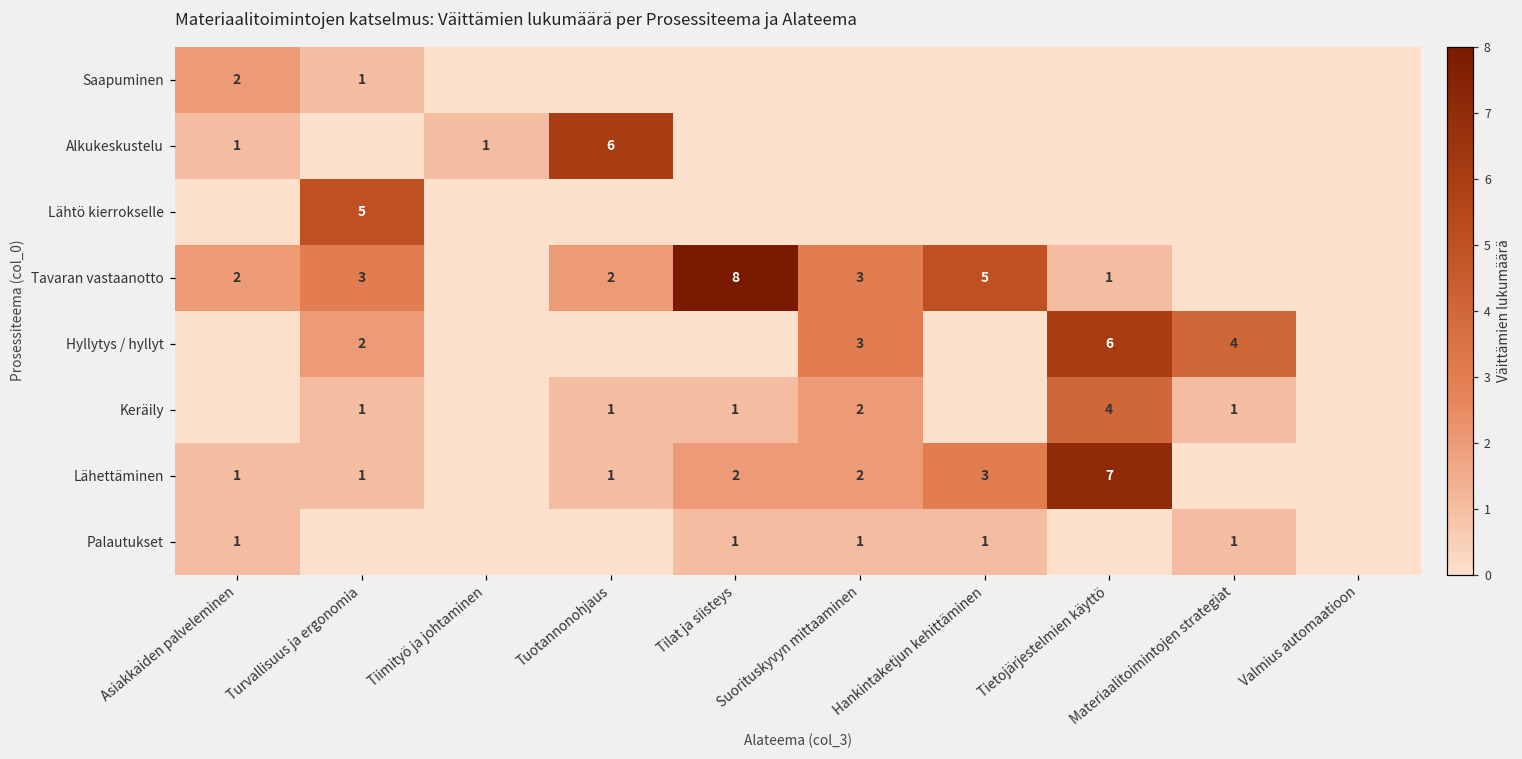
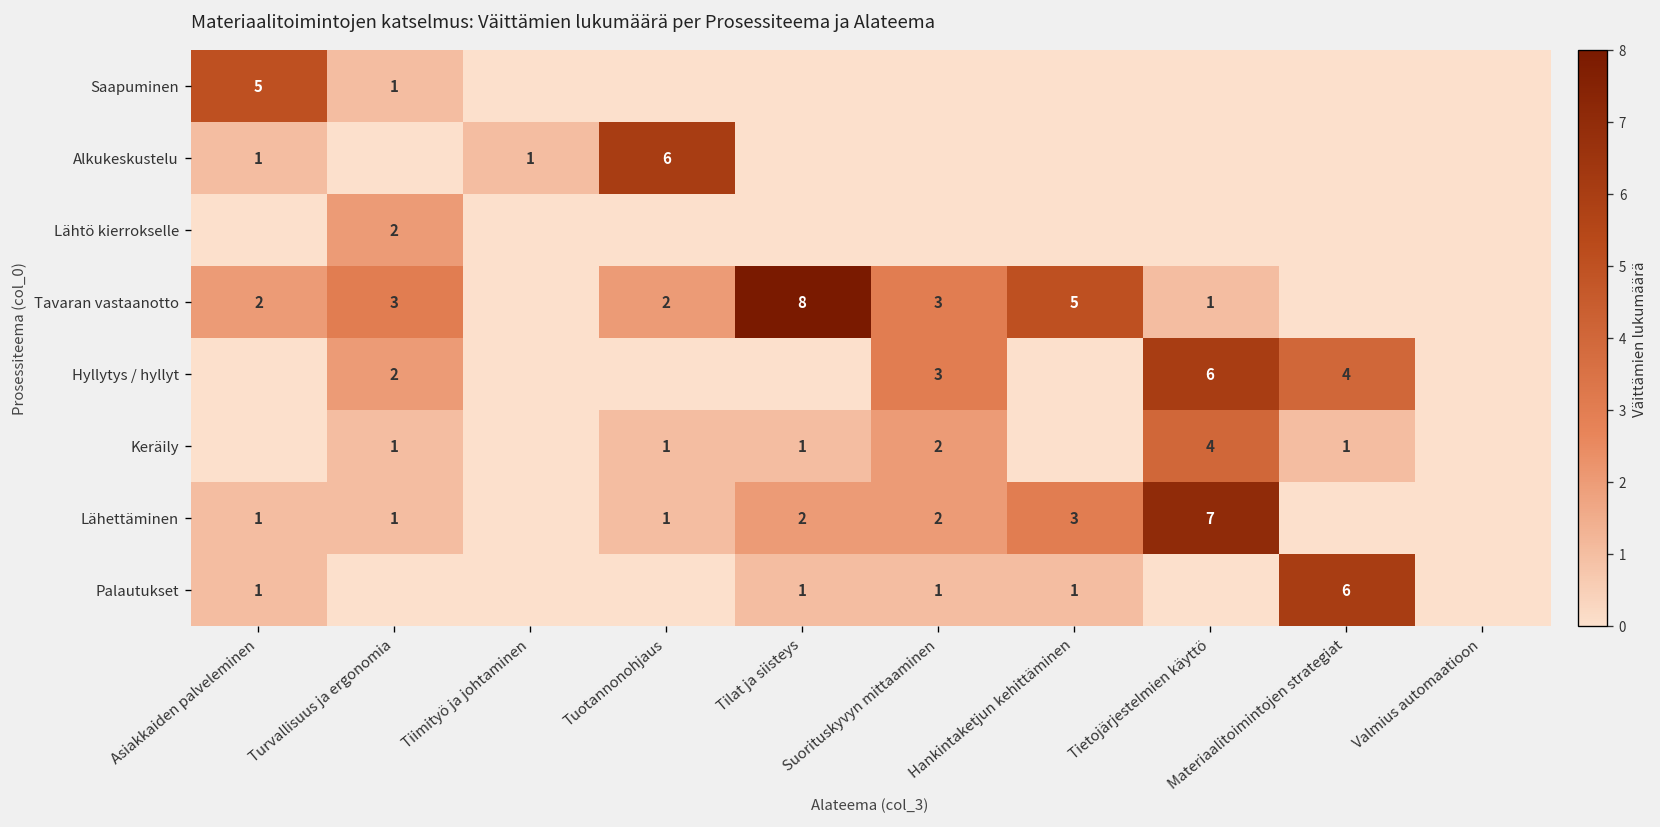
Saapuminen, Asiakkaiden palveleminen: 2 -> 5
Lähtö kierrokselle, Turvallisuus ja ergonomia: 5 -> 2
Palautukset, Materiaalitoimintojen strategiat: 1 -> 6
